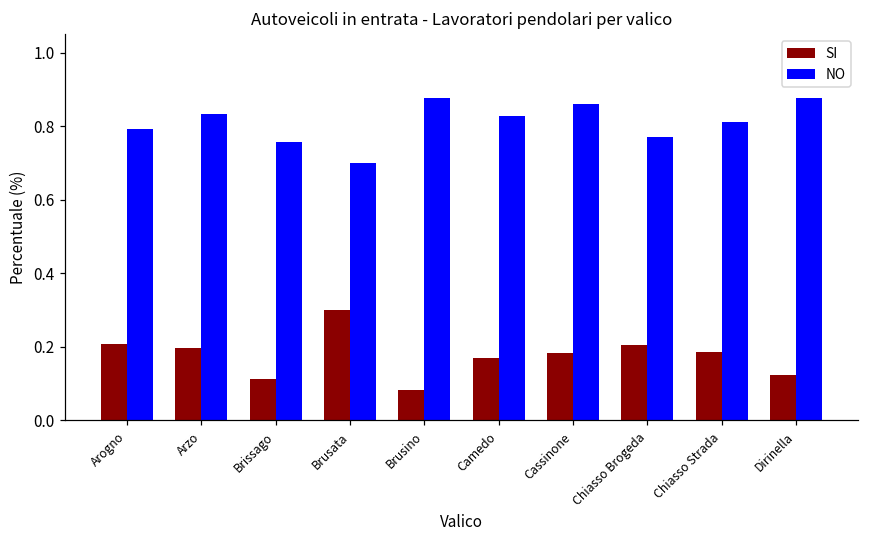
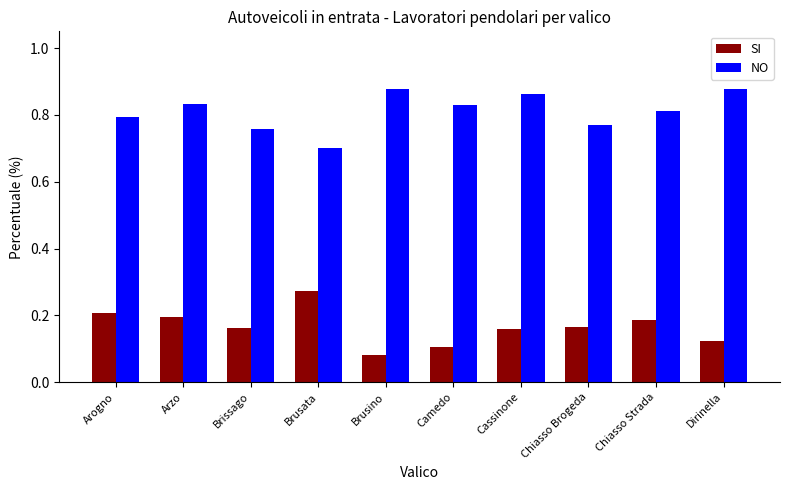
SI, Brissago: 0.11 -> 0.16
SI, Brusata: 0.30 -> 0.27
SI, Camedo: 0.17 -> 0.11
SI, Cassinone: 0.18 -> 0.16
SI, Chiasso Brogeda: 0.21 -> 0.17
